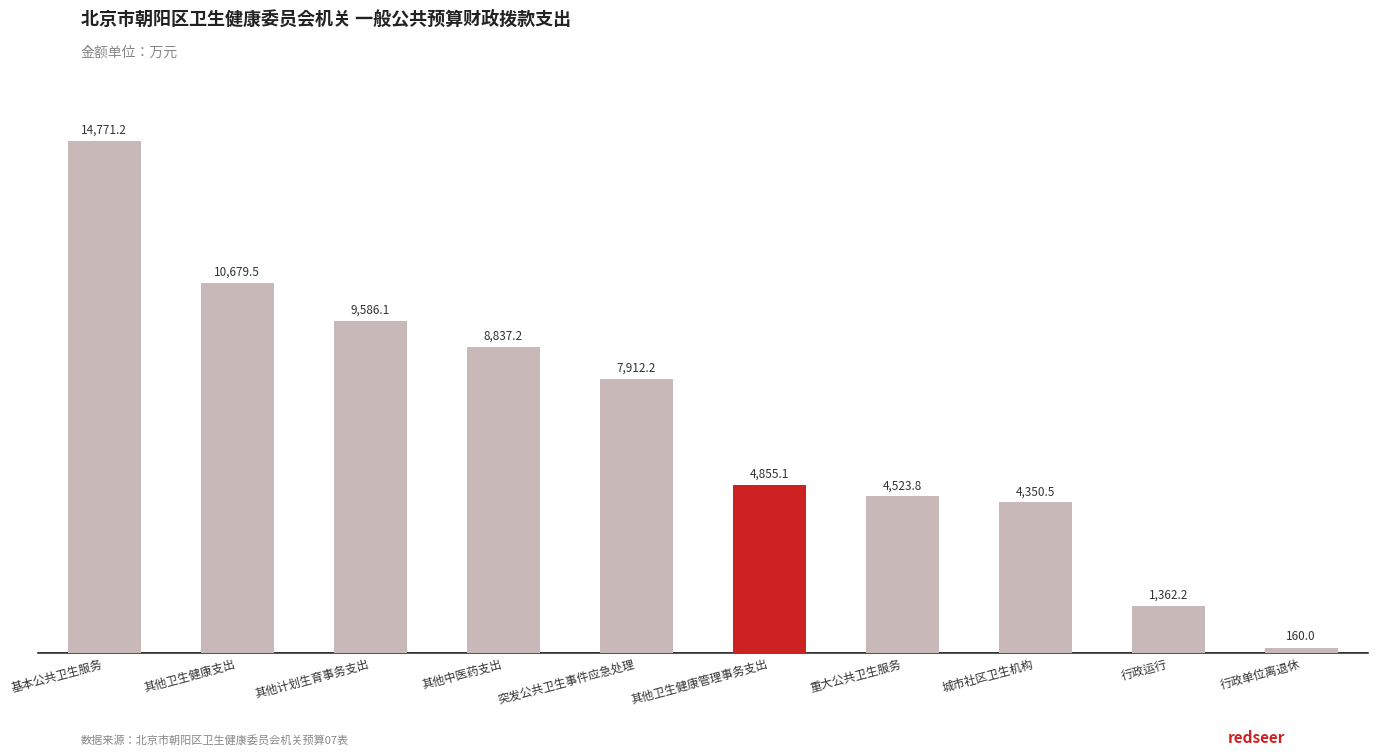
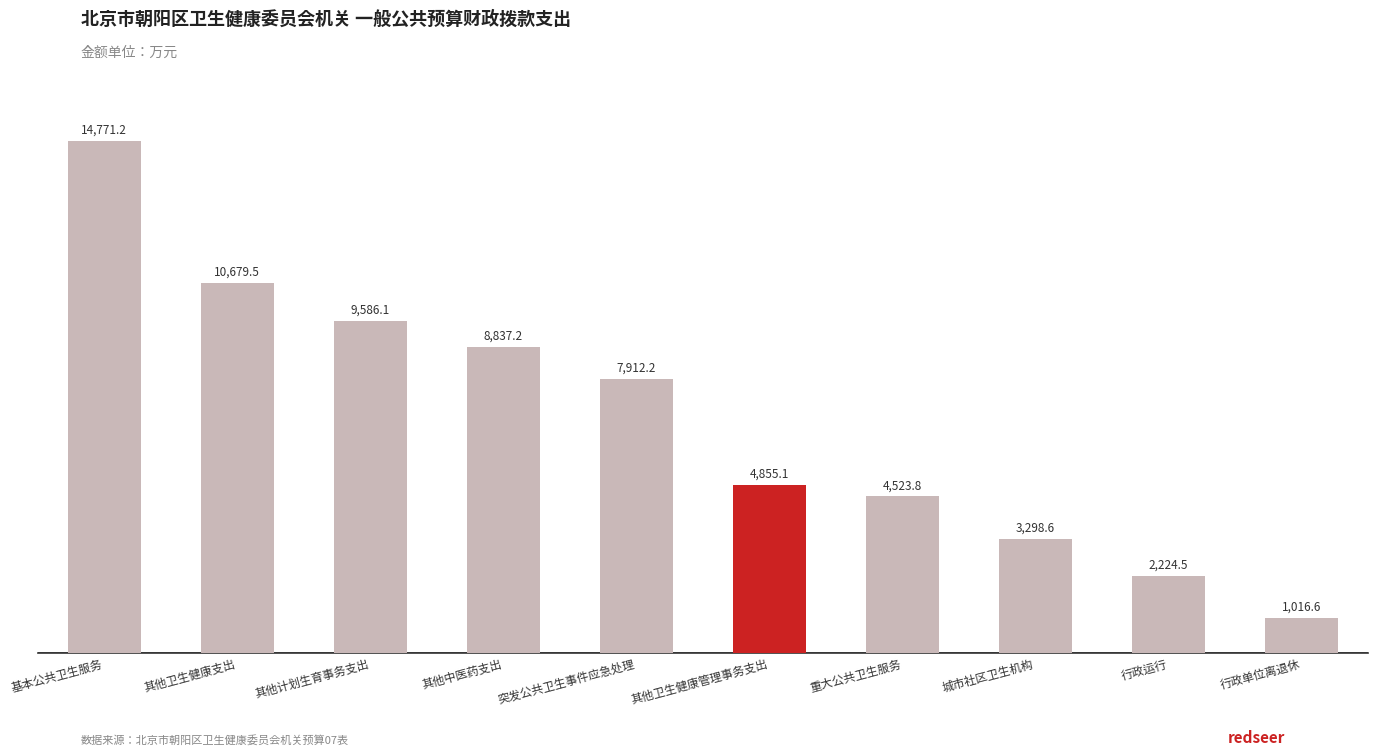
城市社区卫生机构: 4,350.5 -> 3,298.6
行政运行: 1,362.2 -> 2,224.5
行政单位离退休: 160.0 -> 1,016.6
